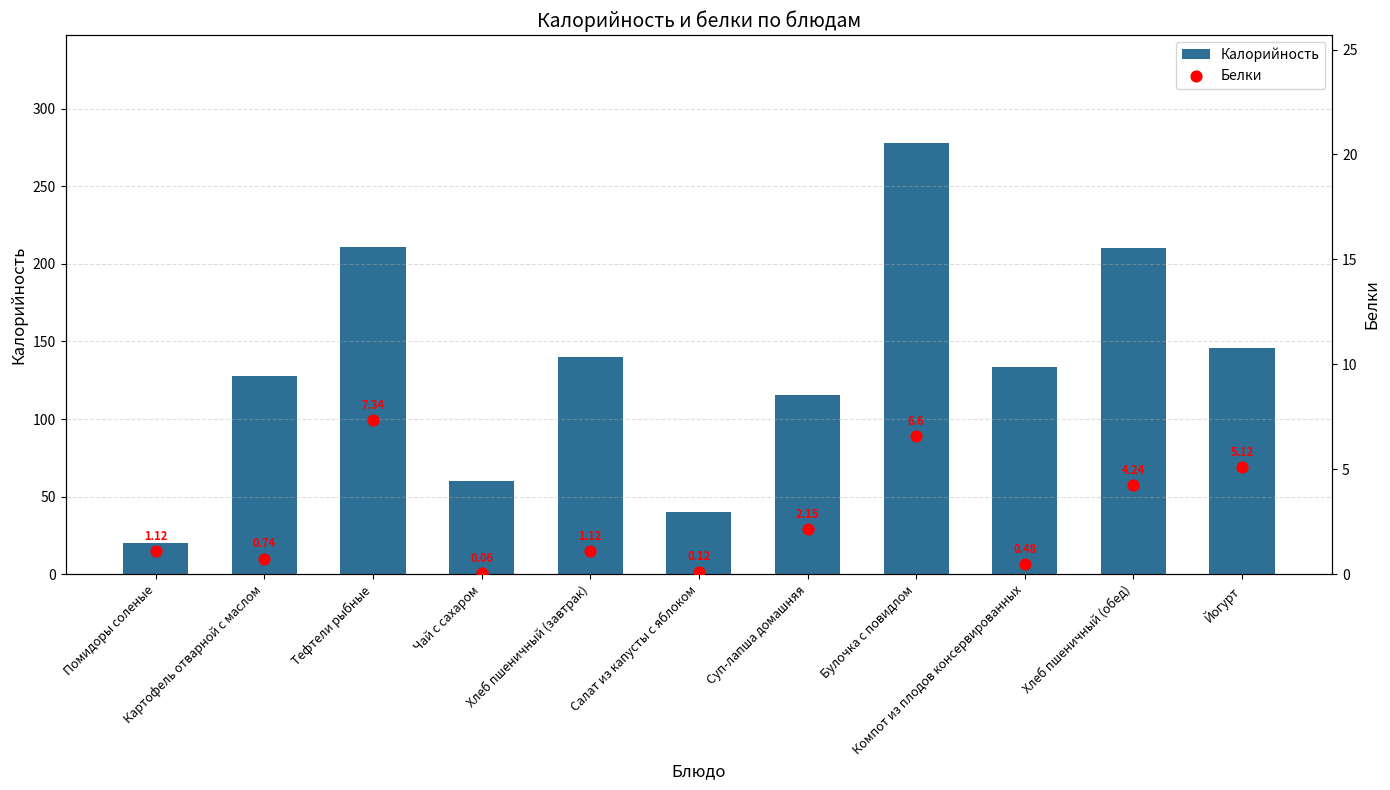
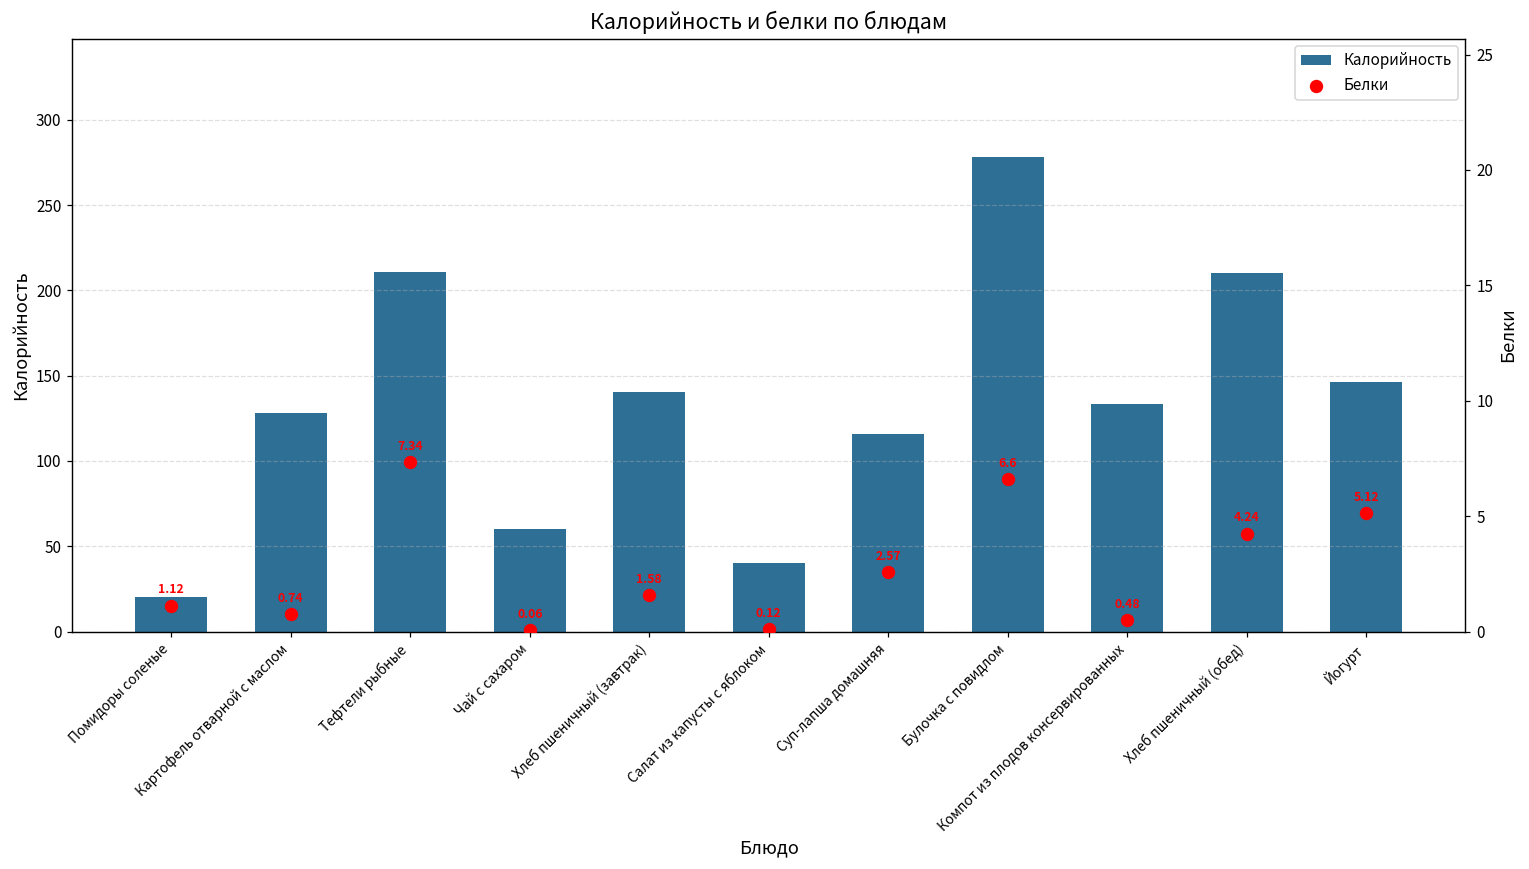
Белки, Хлеб пшеничный (завтрак): 1.12 -> 1.58
Белки, Суп-лапша домашняя: 2.15 -> 2.57
